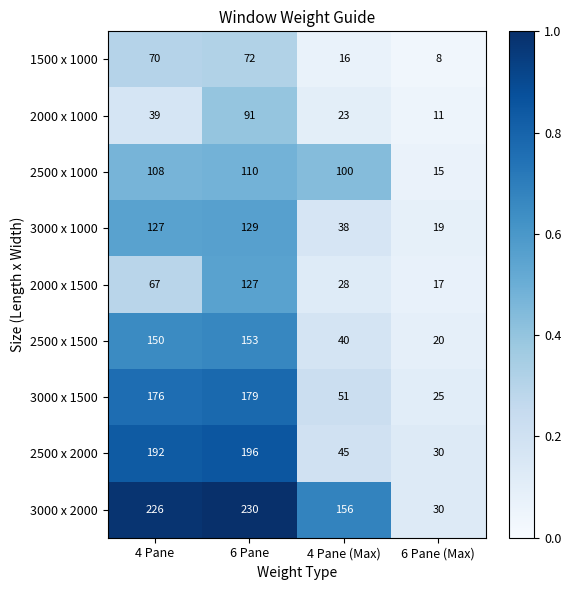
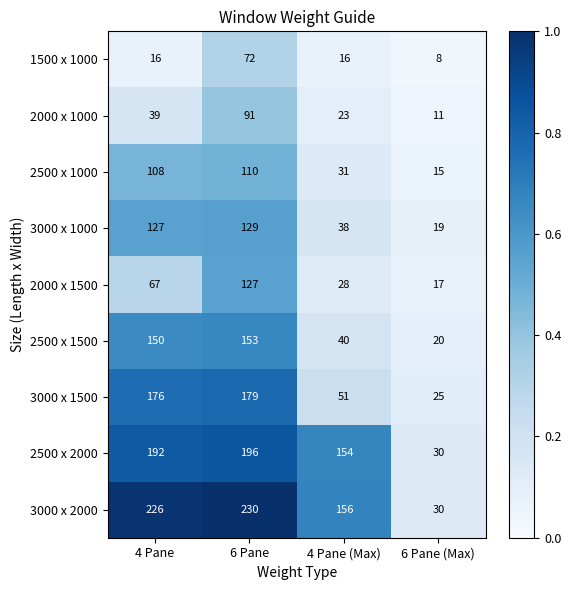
1500 x 1000, 4 Pane: 70 -> 16
2500 x 1000, 4 Pane (Max): 100 -> 31
2500 x 2000, 4 Pane (Max): 45 -> 154
